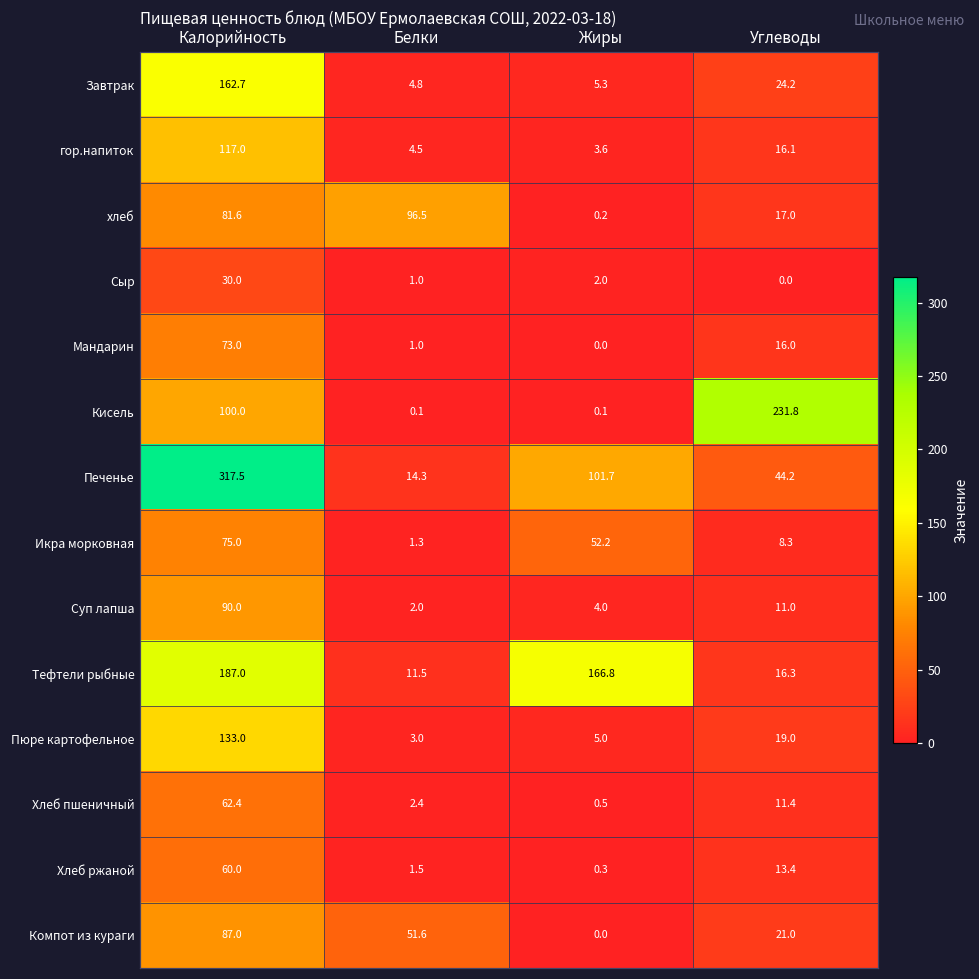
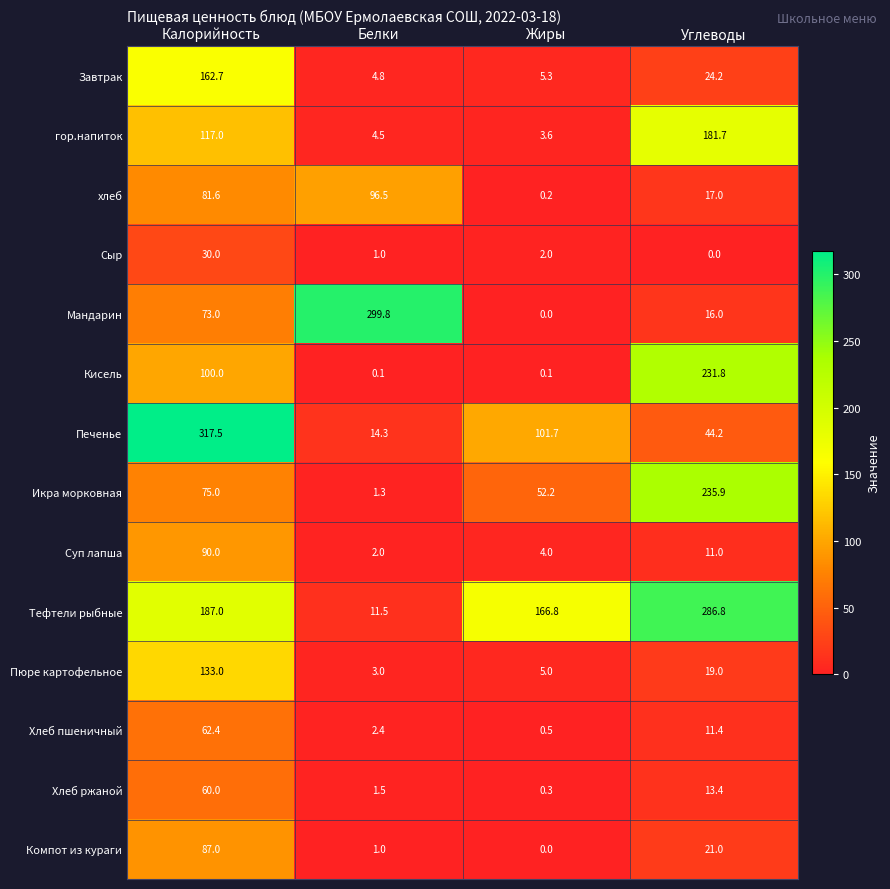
гор.напиток, Углеводы: 16.1 -> 181.7
Мандарин, Белки: 1.0 -> 299.8
Икра морковная, Углеводы: 8.3 -> 235.9
Тефтели рыбные, Углеводы: 16.3 -> 286.8
Компот из кураги, Белки: 51.6 -> 1.0
